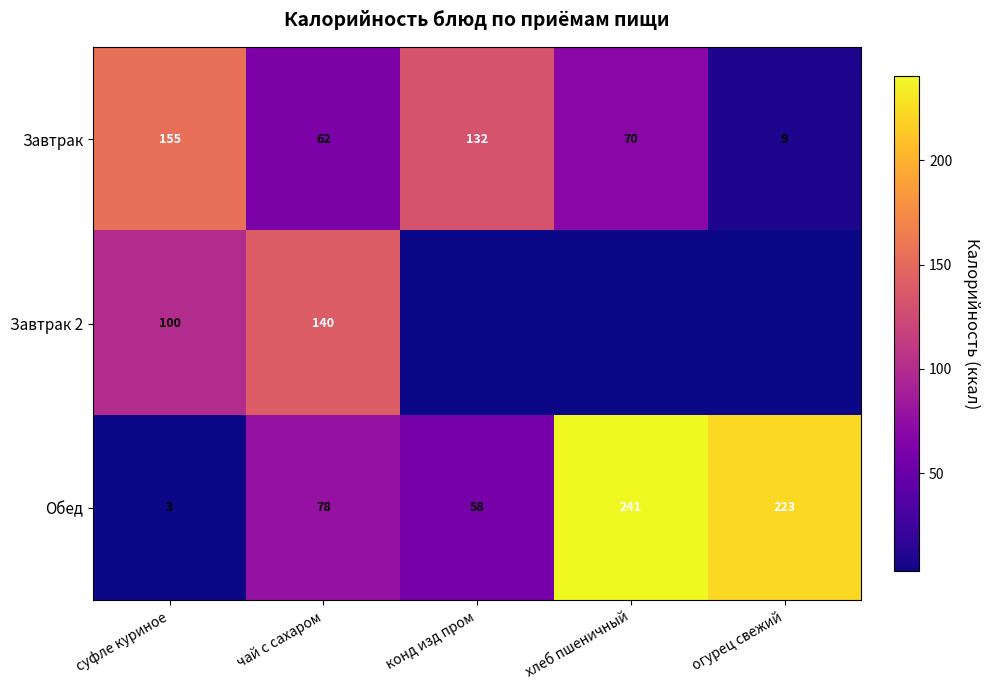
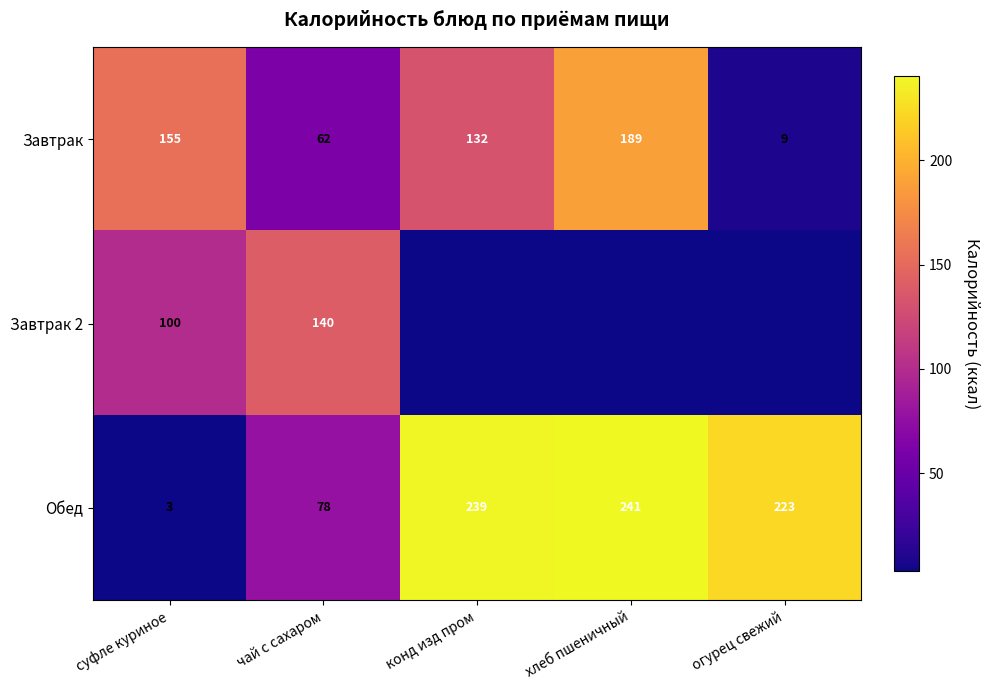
Завтрак, хлеб пшеничный: 70 -> 189
Обед, конд изд пром: 58 -> 239
